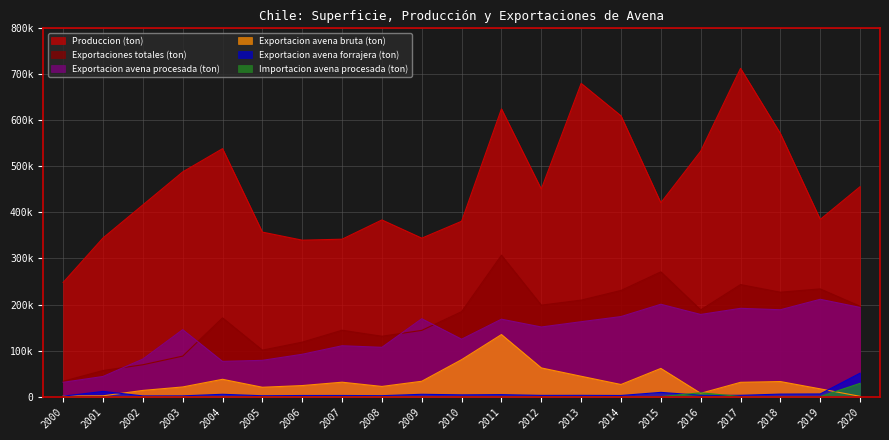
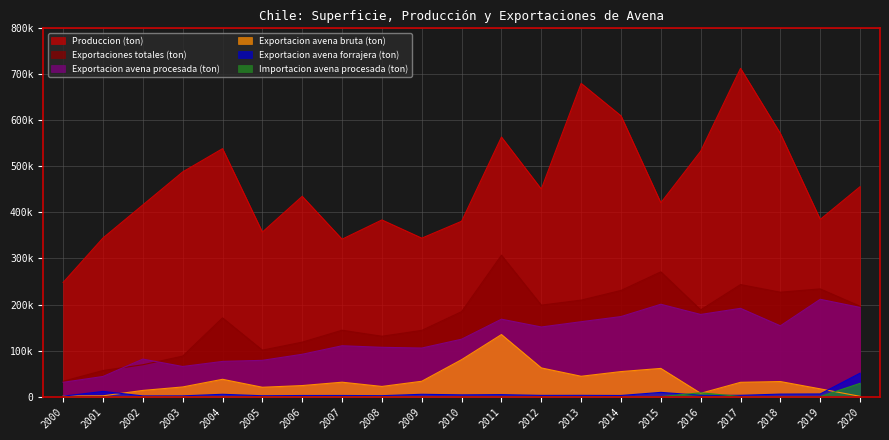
Exportacion avena procesada (ton), 2003: 150000 -> 70000
Produccion (ton), 2006: 340000 -> 440000
Exportacion avena procesada (ton), 2009: 170000 -> 110000
Produccion (ton), 2011: 630000 -> 560000
Exportacion avena bruta (ton), 2014: 30000 -> 50000
Exportacion avena procesada (ton), 2018: 190000 -> 150000
